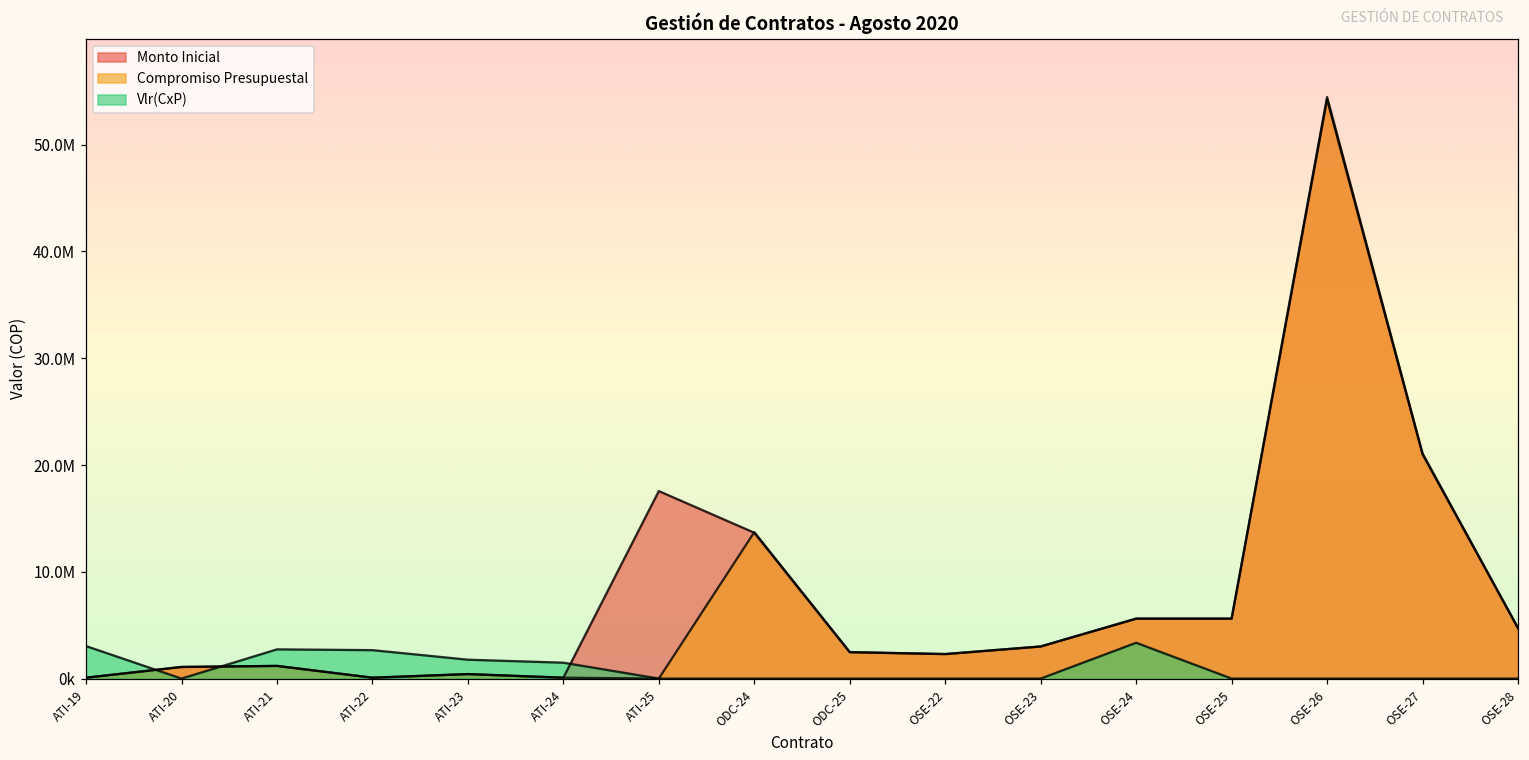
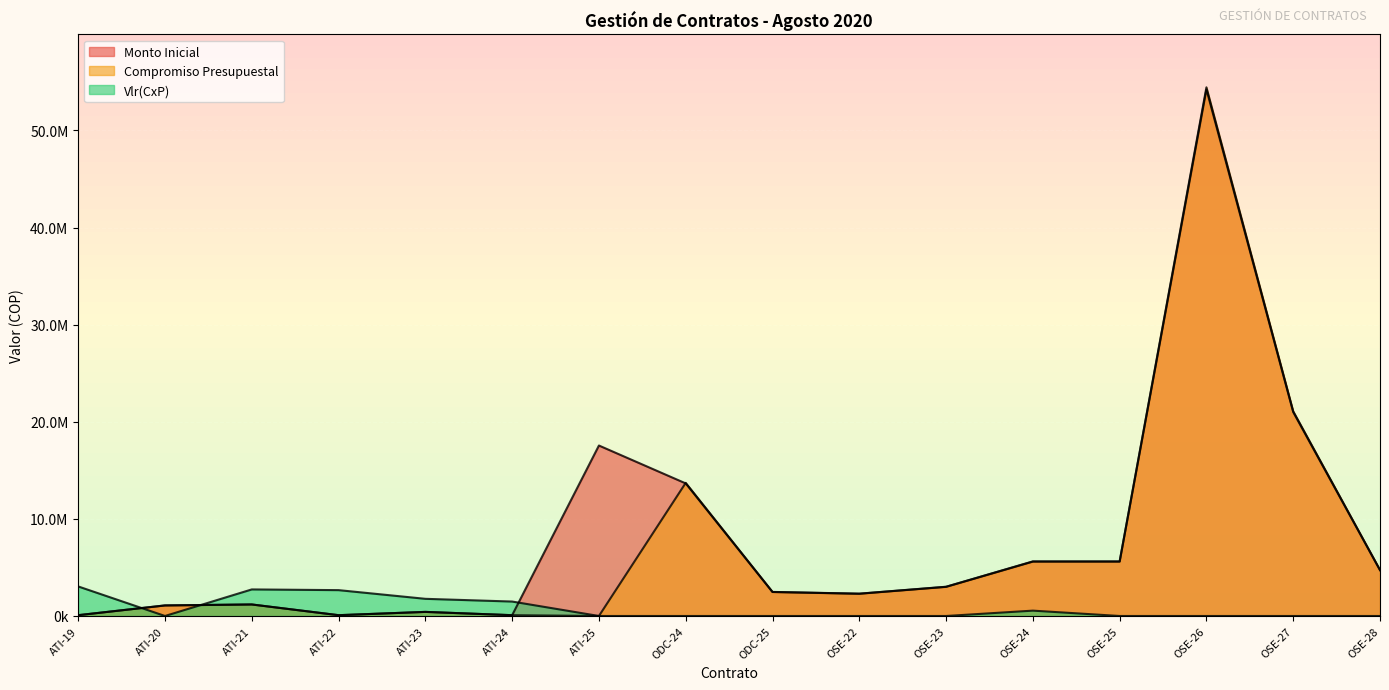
Vlr(CxP), OSE-24: 3000000 -> 1000000
